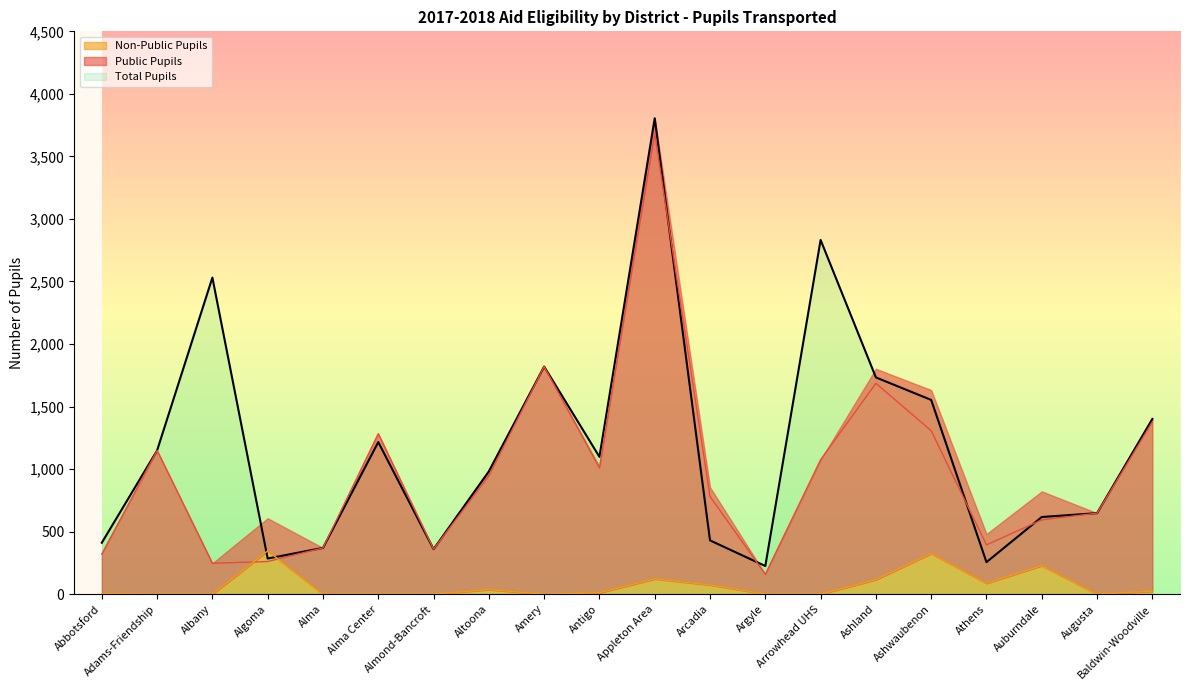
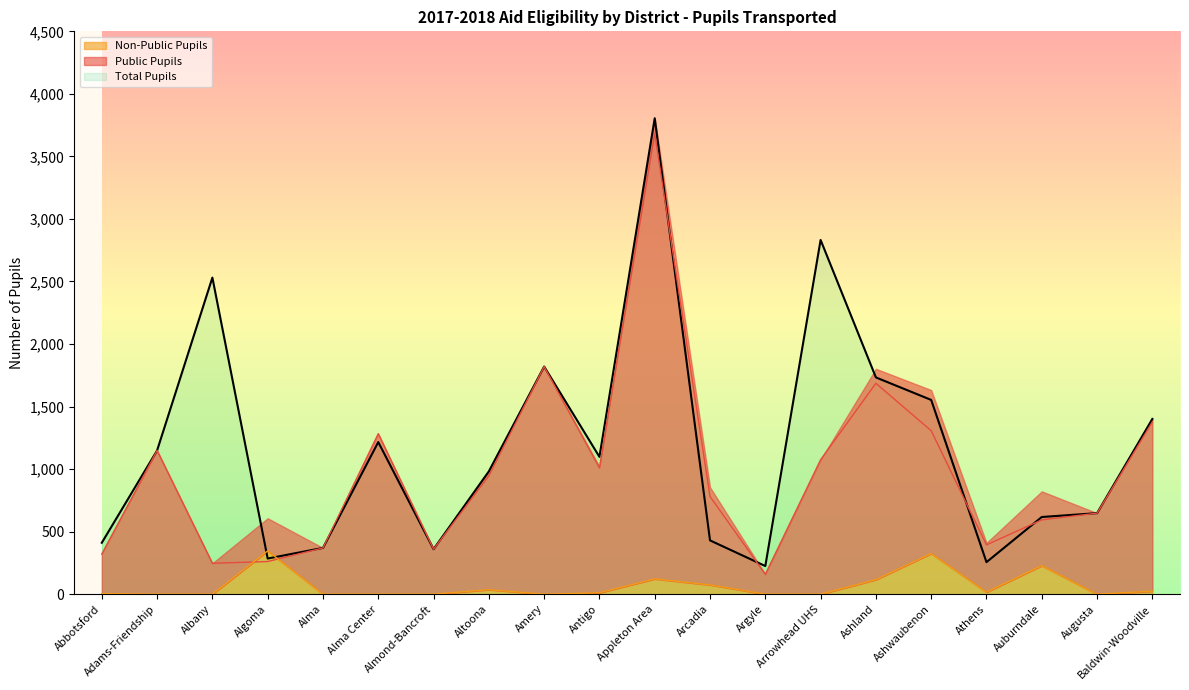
Non-Public Pupils, Athens: 90 -> 20
